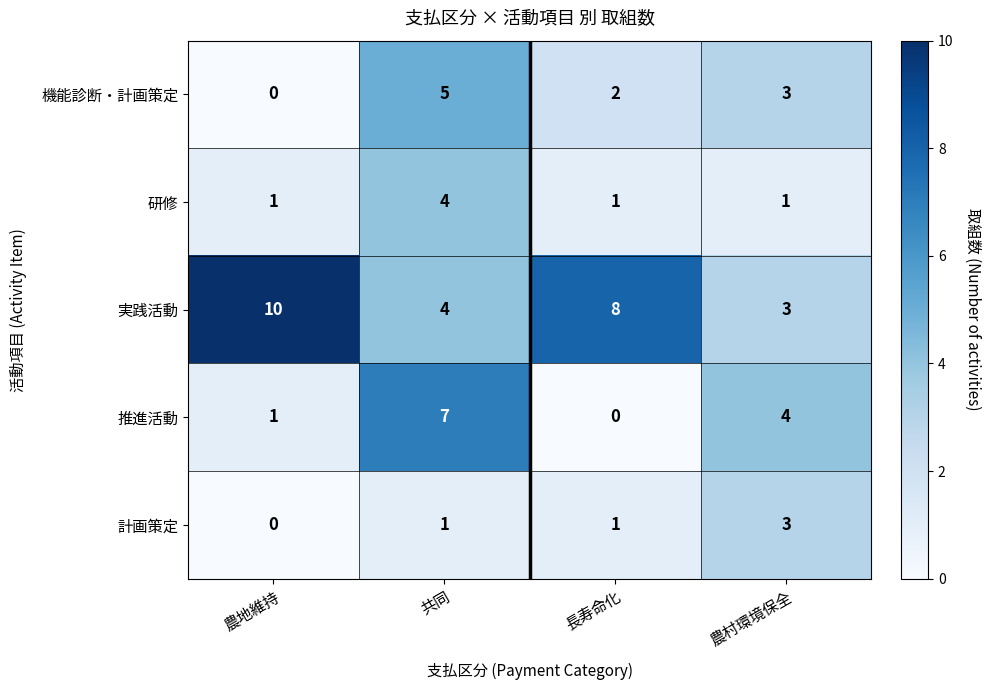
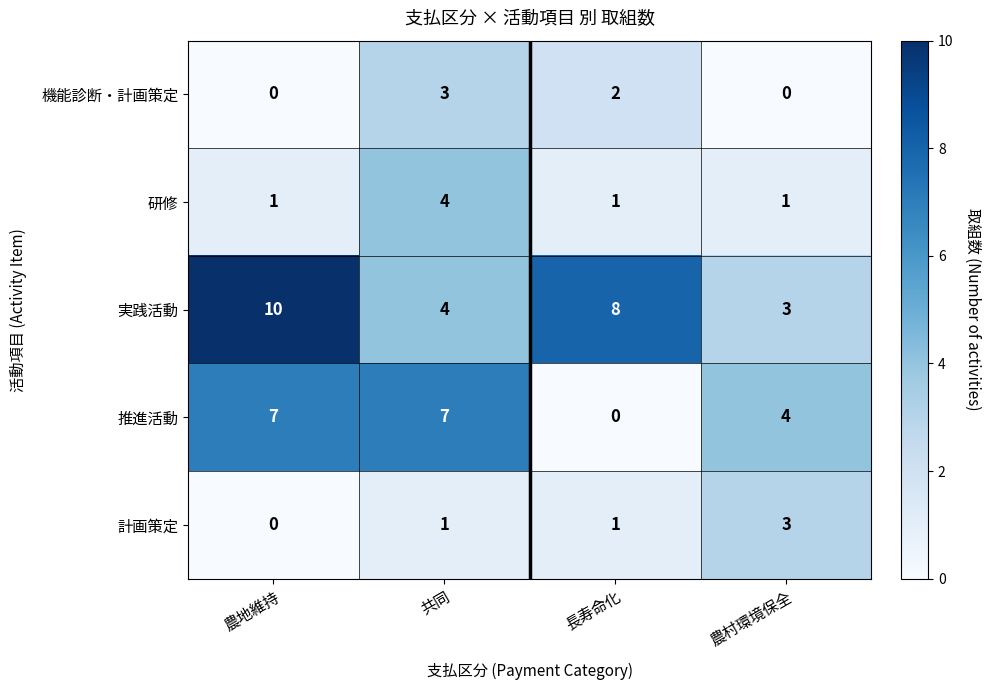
機能診断・計画策定, 共同: 5 -> 3
機能診断・計画策定, 農村環境保全: 3 -> 0
推進活動, 農地維持: 1 -> 7
